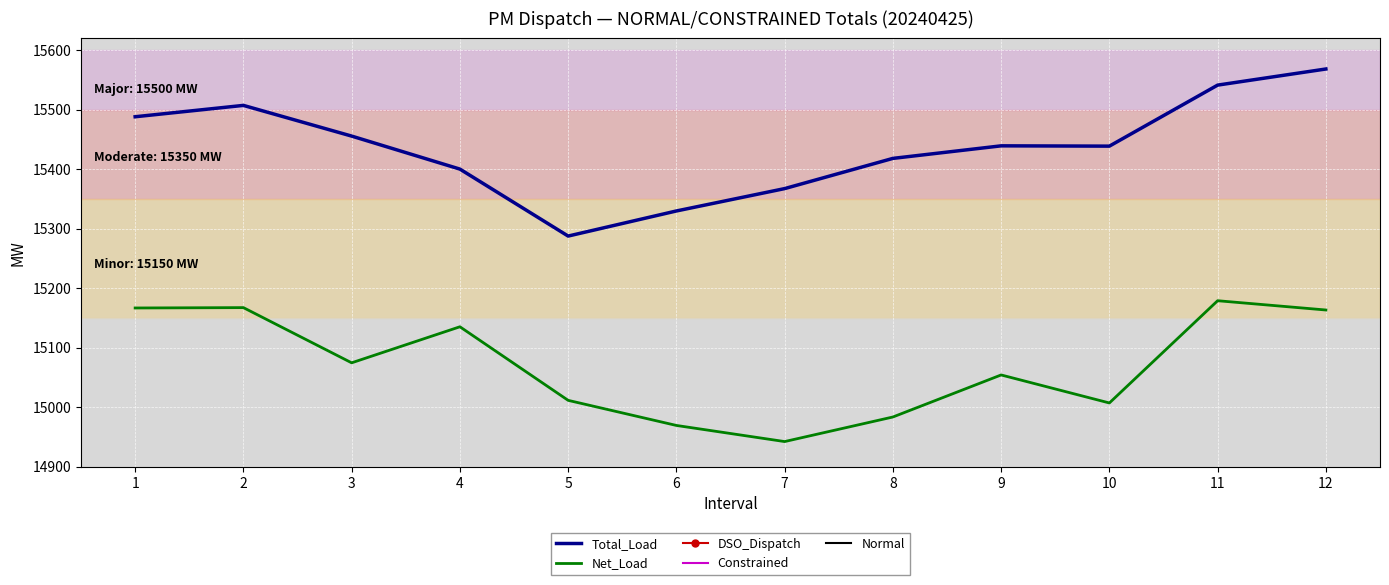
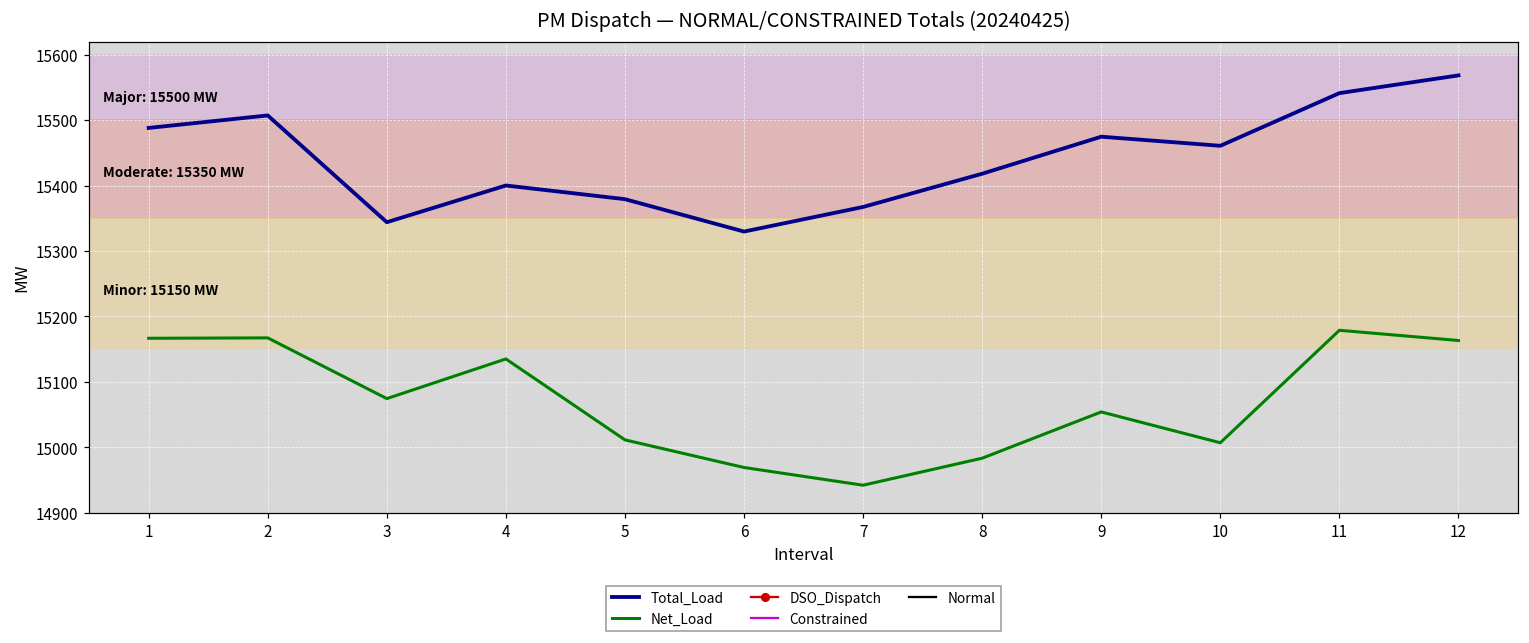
Total_Load, 3: 15460 -> 15340
Total_Load, 5: 15290 -> 15380
Total_Load, 9: 15440 -> 15470
Total_Load, 10: 15440 -> 15460
